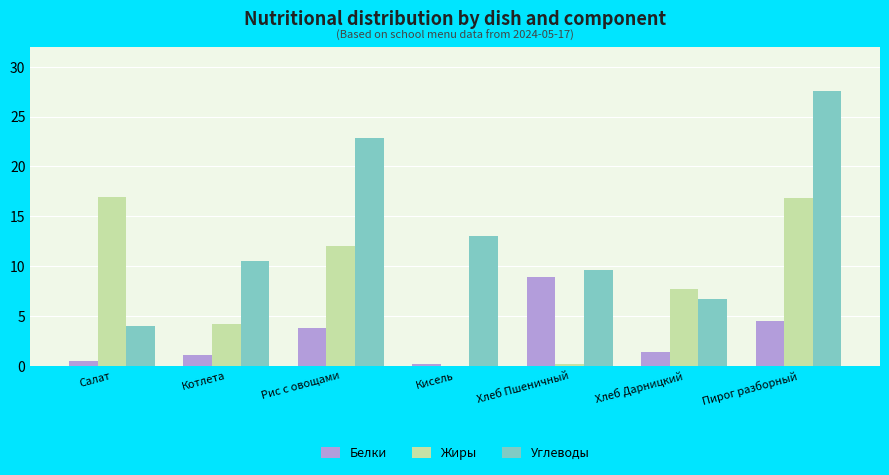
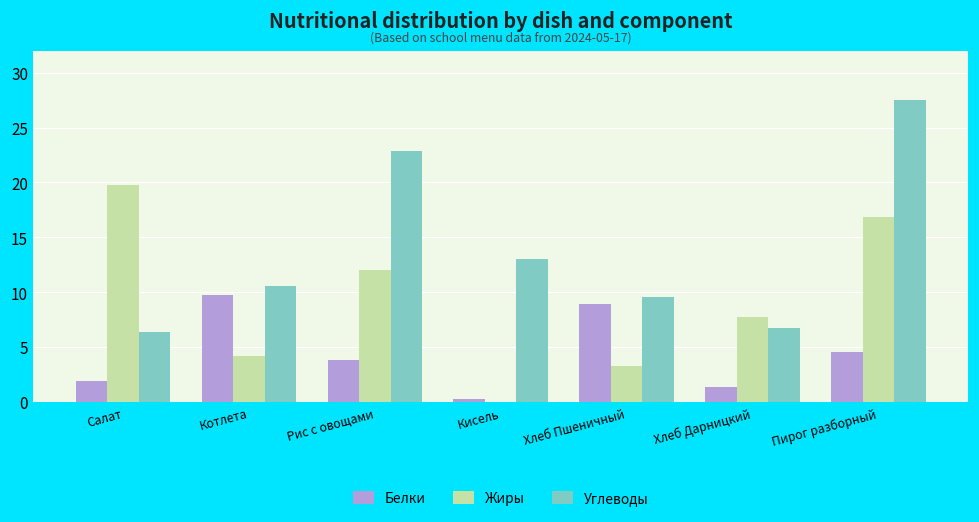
Белки, Салат: 0 -> 2
Жиры, Салат: 17 -> 20
Углеводы, Салат: 4 -> 6
Белки, Котлета: 1 -> 10
Жиры, Хлеб Пшеничный: 0 -> 3
